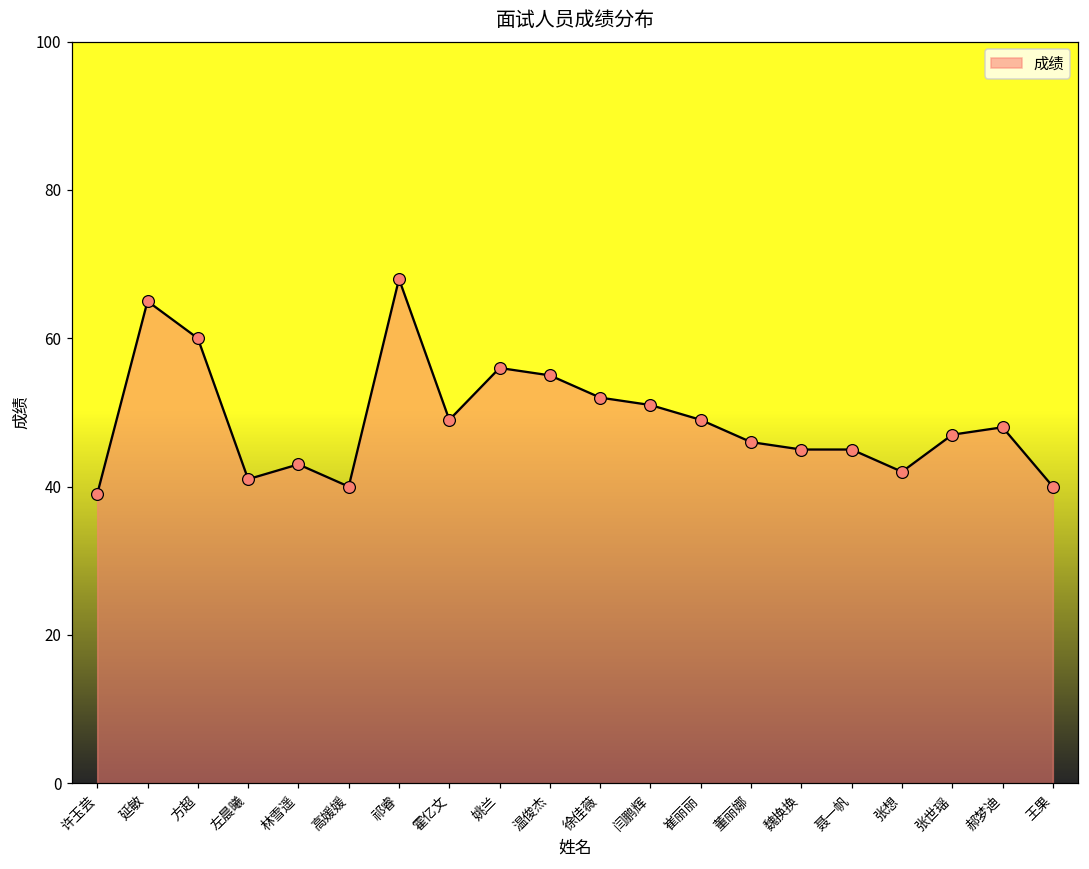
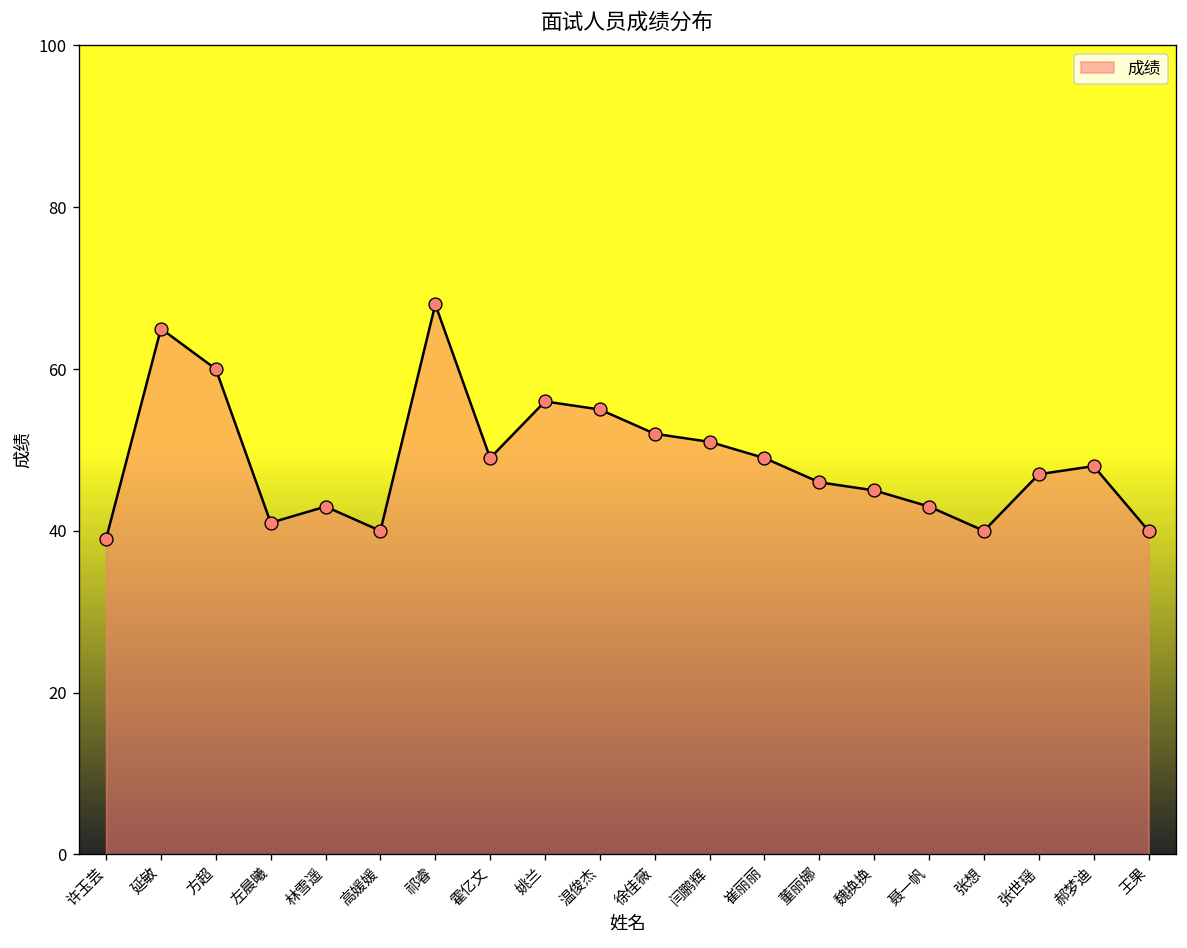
聂一帆: 45 -> 43
张想: 42 -> 40
